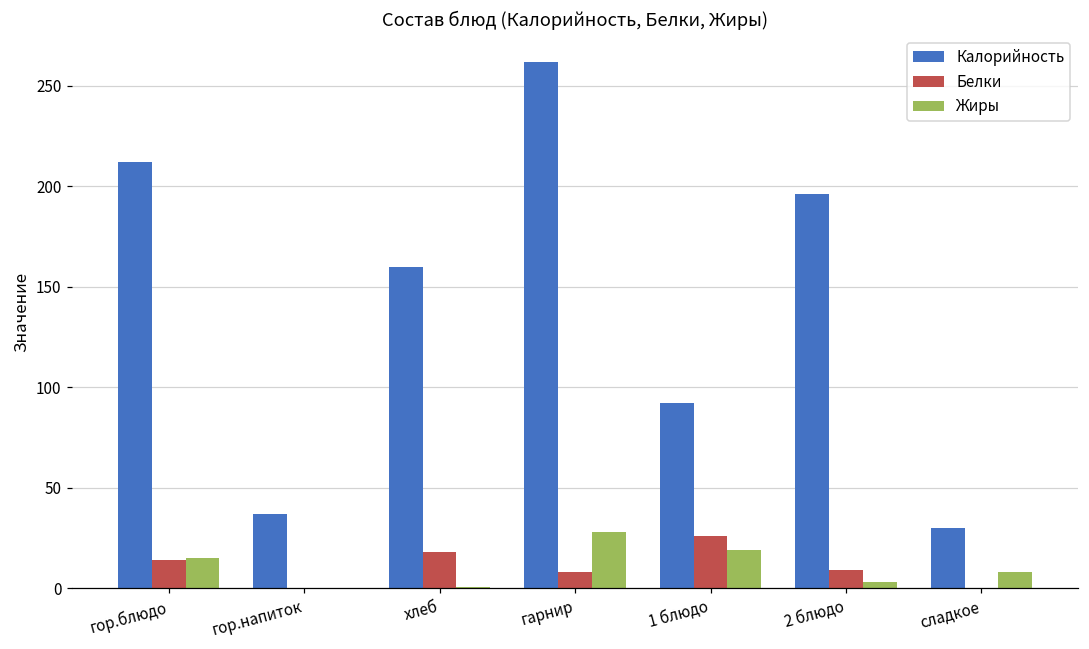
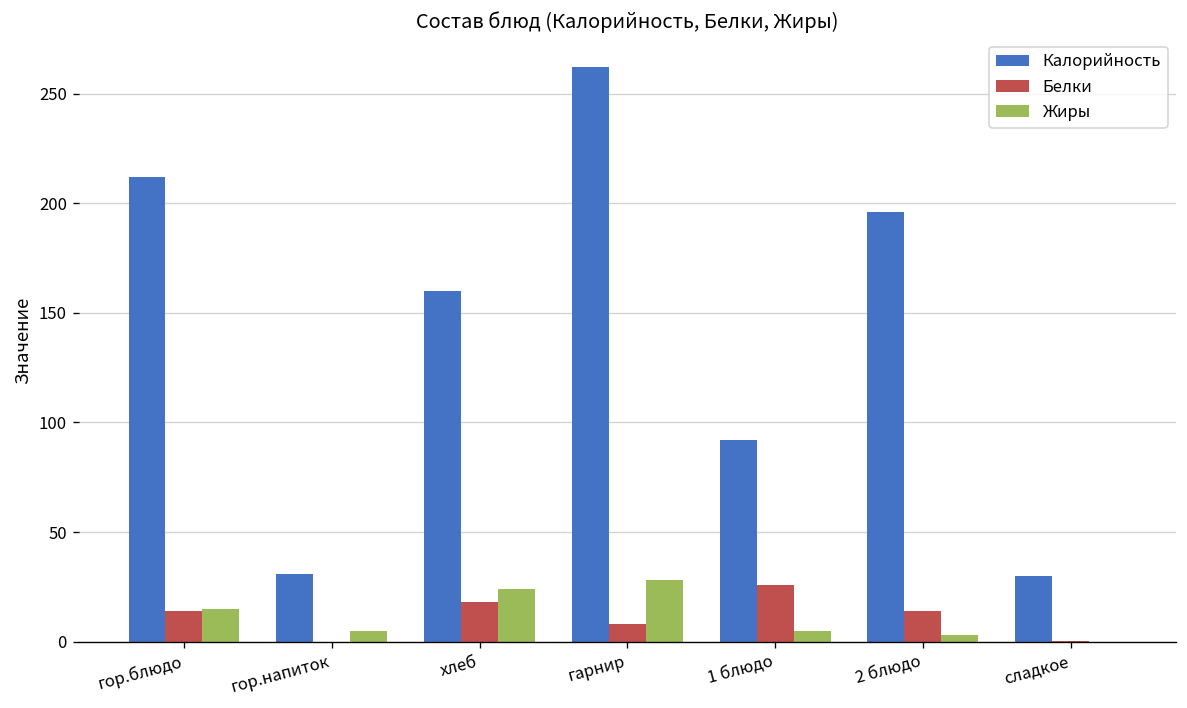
Калорийность, гор.напиток: 37 -> 31
Жиры, гор.напиток: 0 -> 5
Жиры, хлеб: 1 -> 24
Жиры, 1 блюдо: 19 -> 5
Белки, 2 блюдо: 9 -> 14
Жиры, сладкое: 8 -> 0
